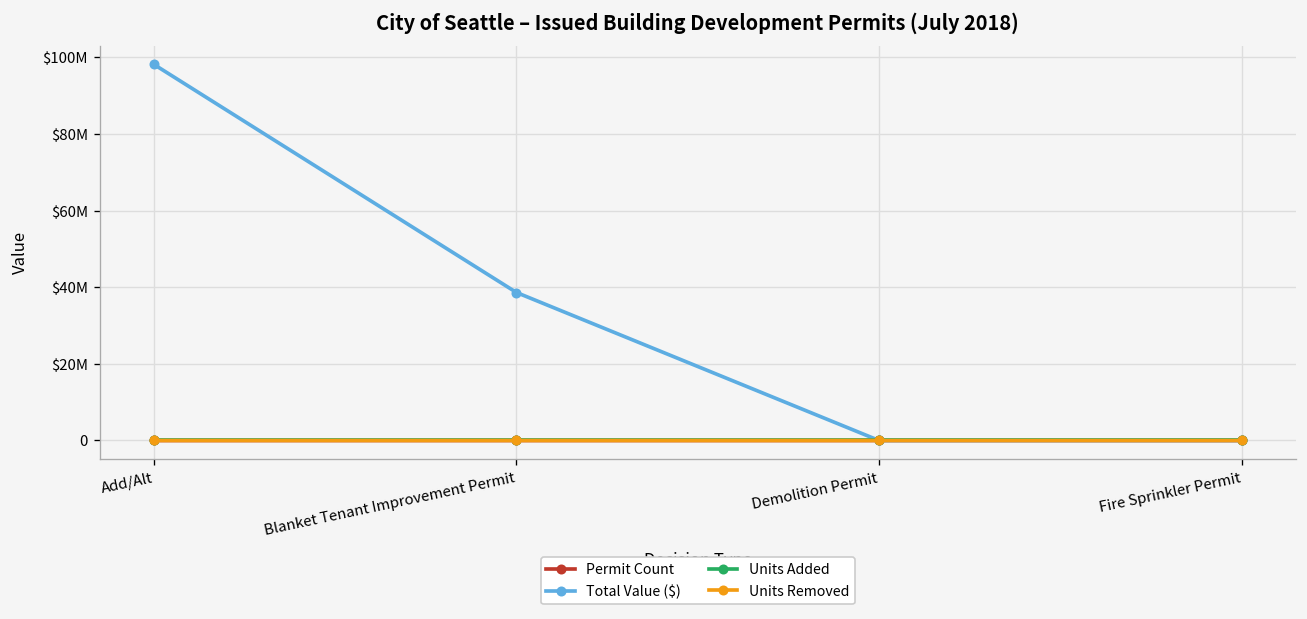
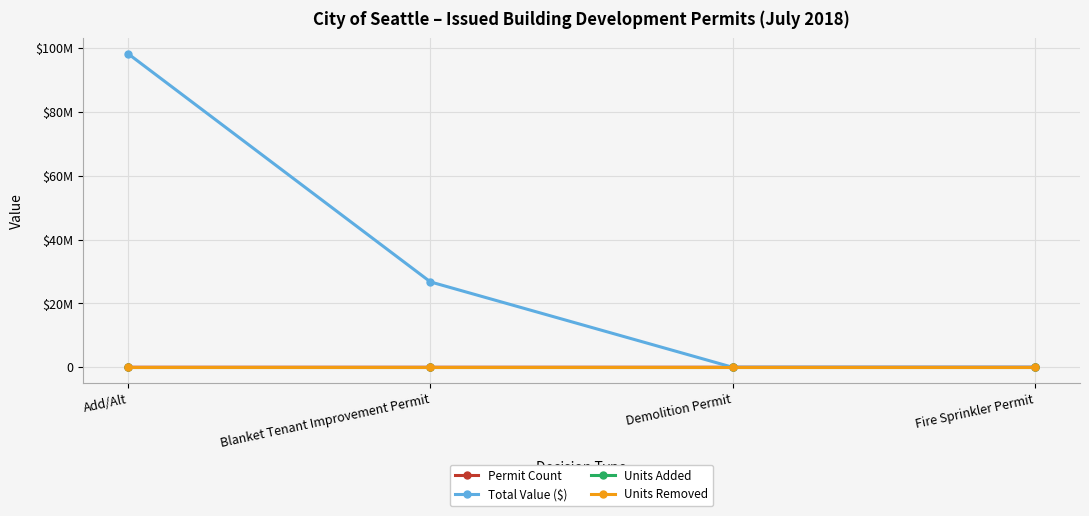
Total Value ($), Blanket Tenant Improvement Permit: $39000000 -> $27000000
